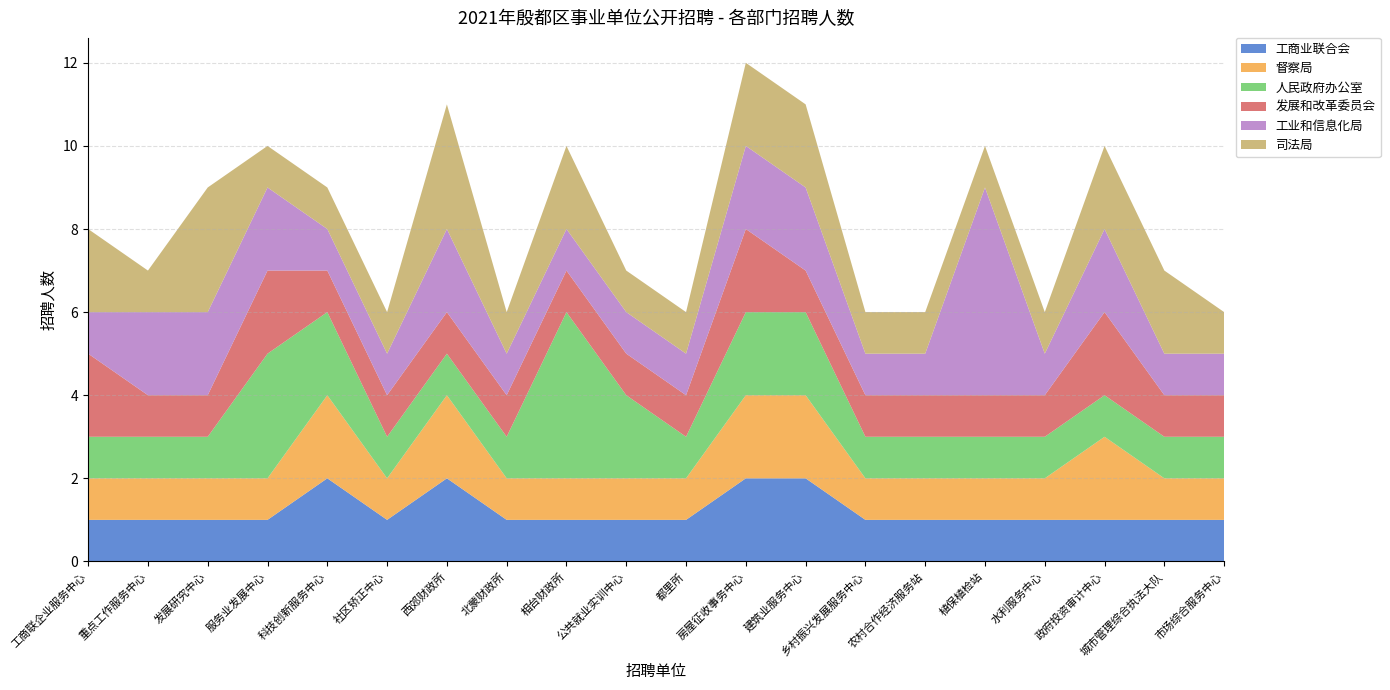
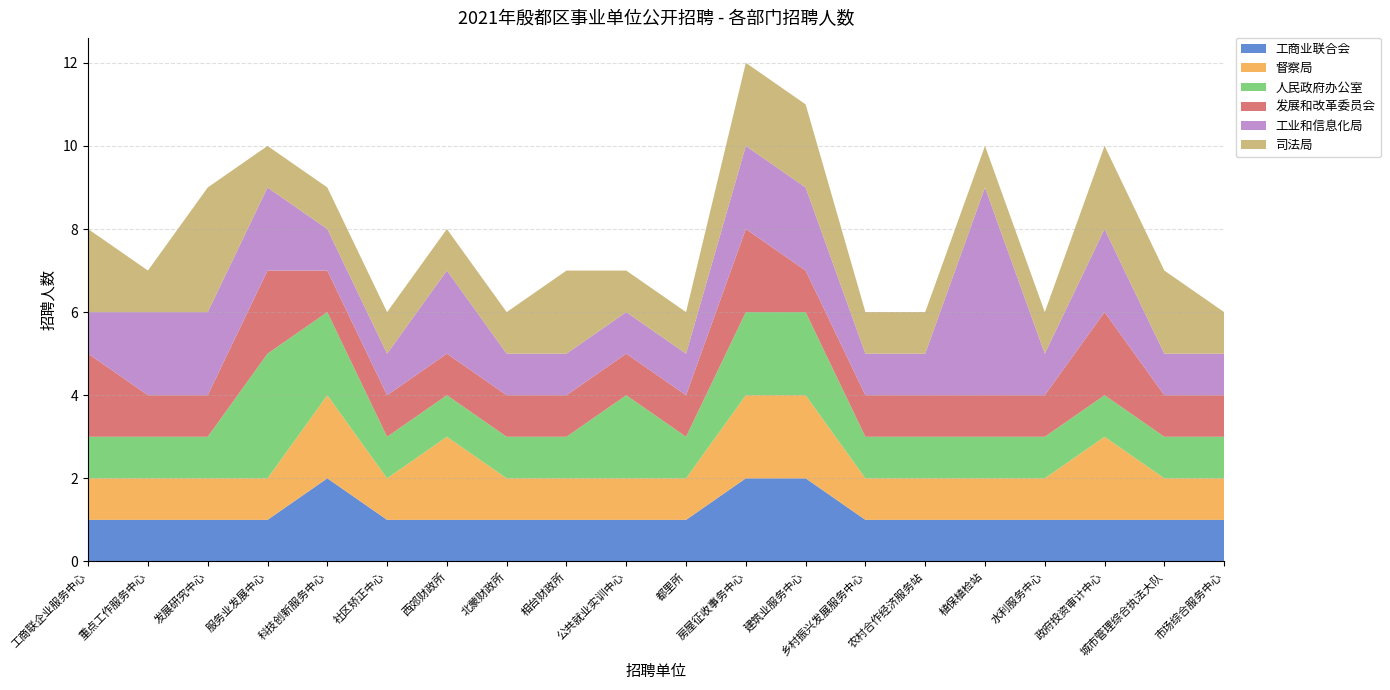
工商业联合会, 西郊财政所: 2 -> 1
司法局, 西郊财政所: 3 -> 1
人民政府办公室, 相台财政所: 4 -> 1
